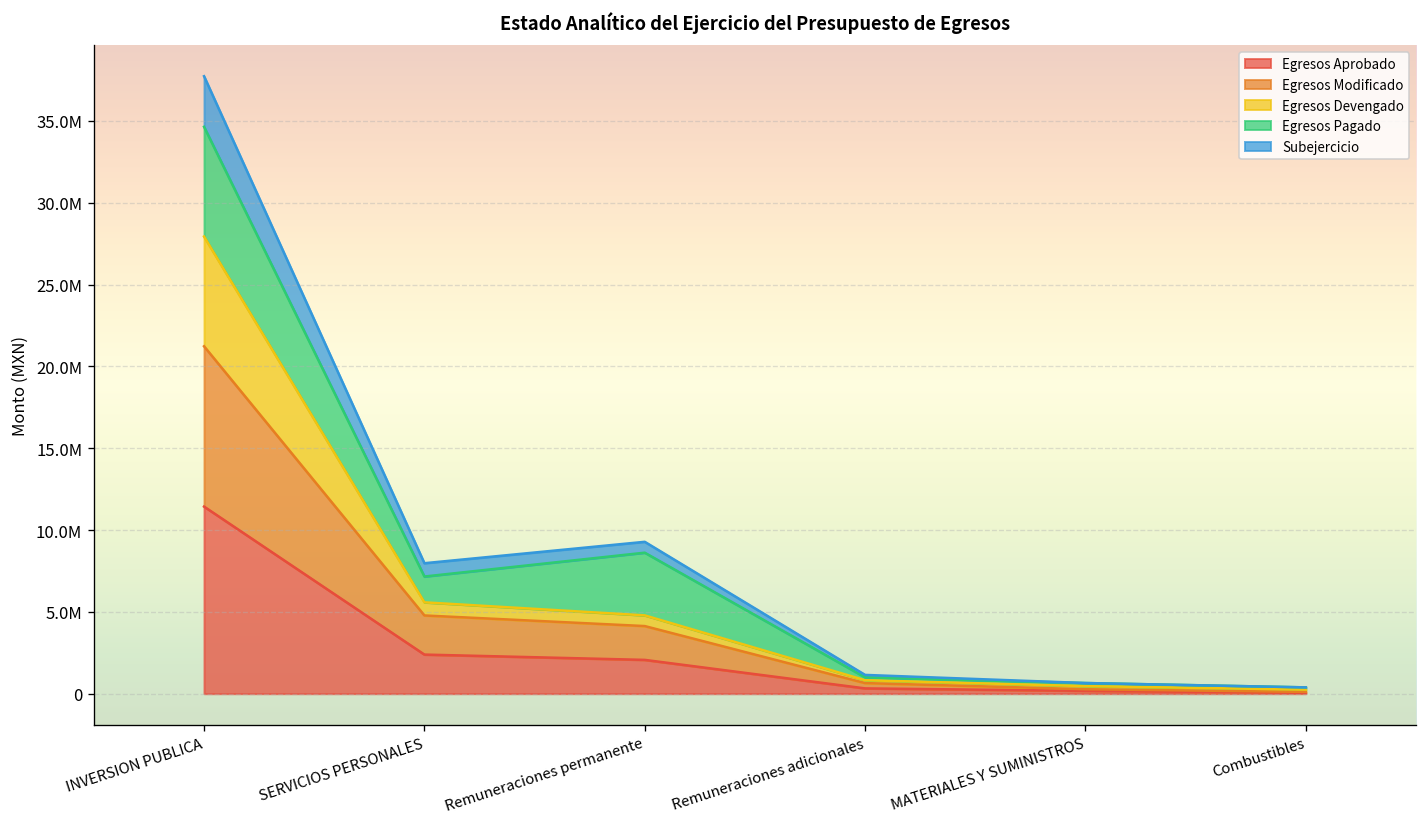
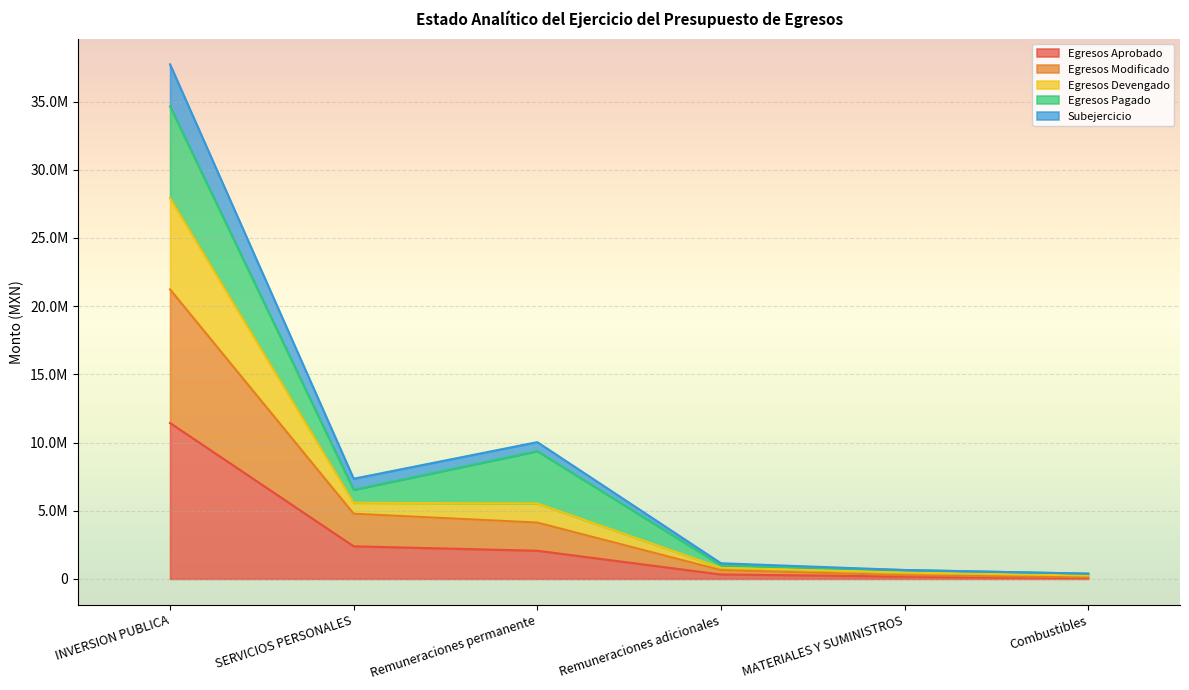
Egresos Pagado, SERVICIOS PERSONALES: 1600000 -> 1000000
Egresos Devengado, Remuneraciones permanente: 700000 -> 1400000
